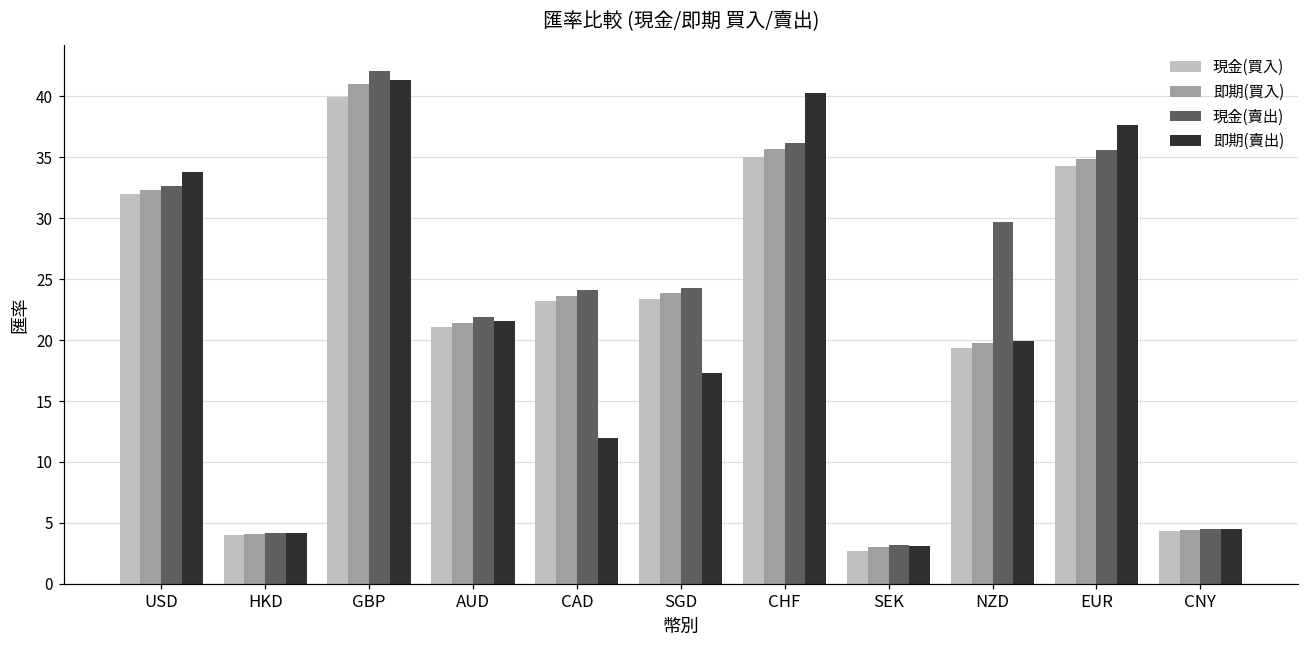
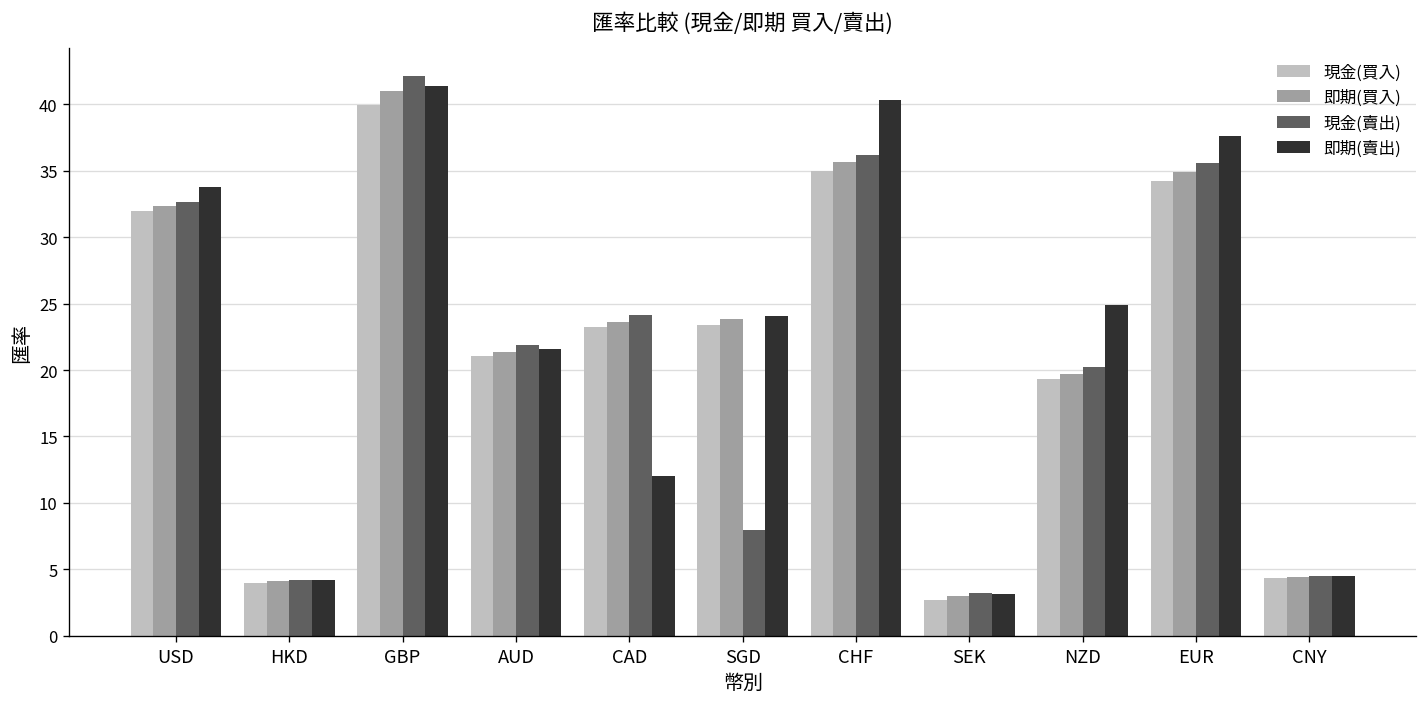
現金(賣出), SGD: 24.3 -> 8.0
即期(賣出), SGD: 17.3 -> 24.1
現金(賣出), NZD: 29.7 -> 20.2
即期(賣出), NZD: 19.9 -> 24.9
